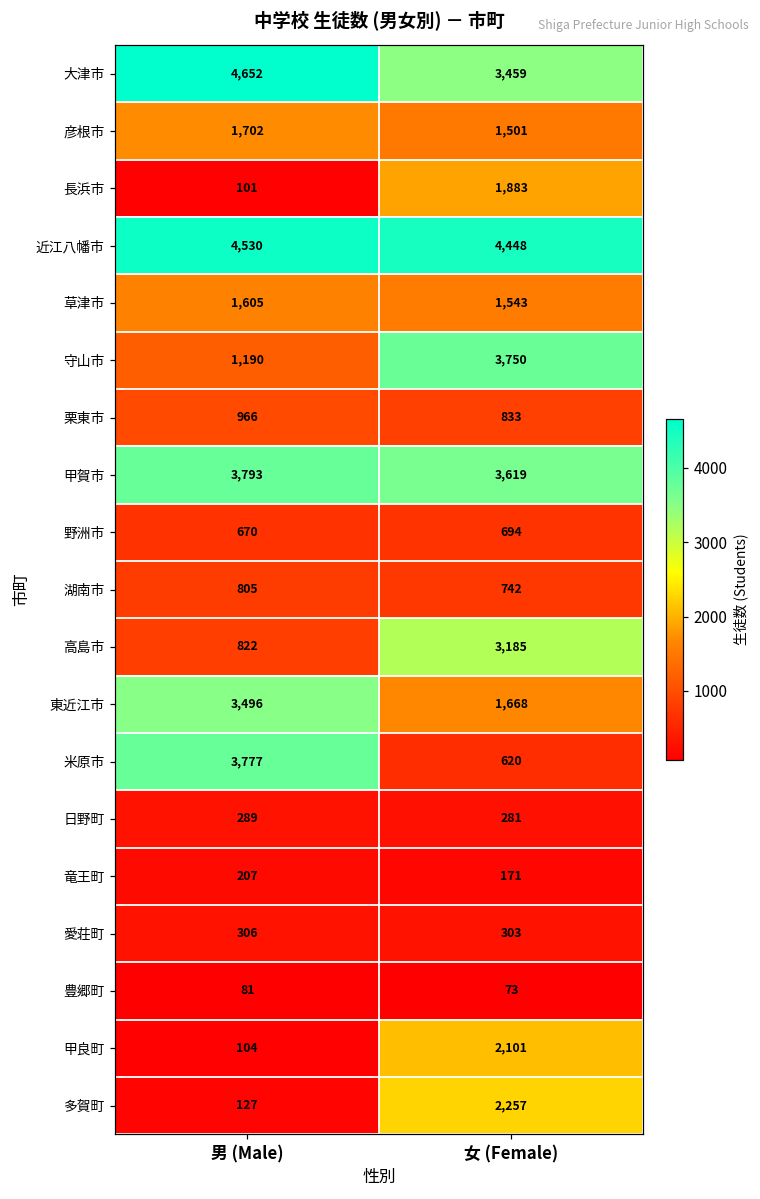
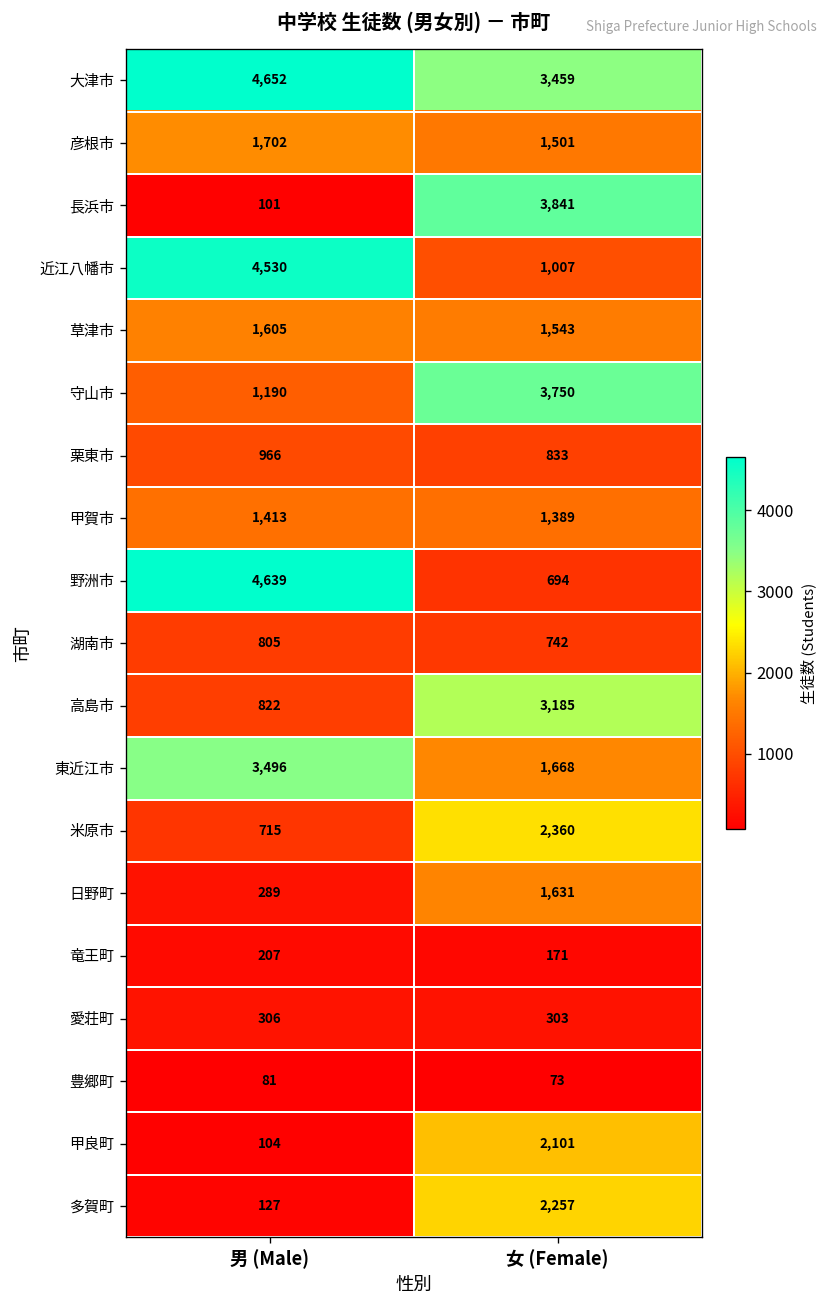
長浜市, 女 (Female): 1,883 -> 3,841
近江八幡市, 女 (Female): 4,448 -> 1,007
甲賀市, 男 (Male): 3,793 -> 1,413
甲賀市, 女 (Female): 3,619 -> 1,389
野洲市, 男 (Male): 670 -> 4,639
米原市, 男 (Male): 3,777 -> 715
米原市, 女 (Female): 620 -> 2,360
日野町, 女 (Female): 281 -> 1,631
